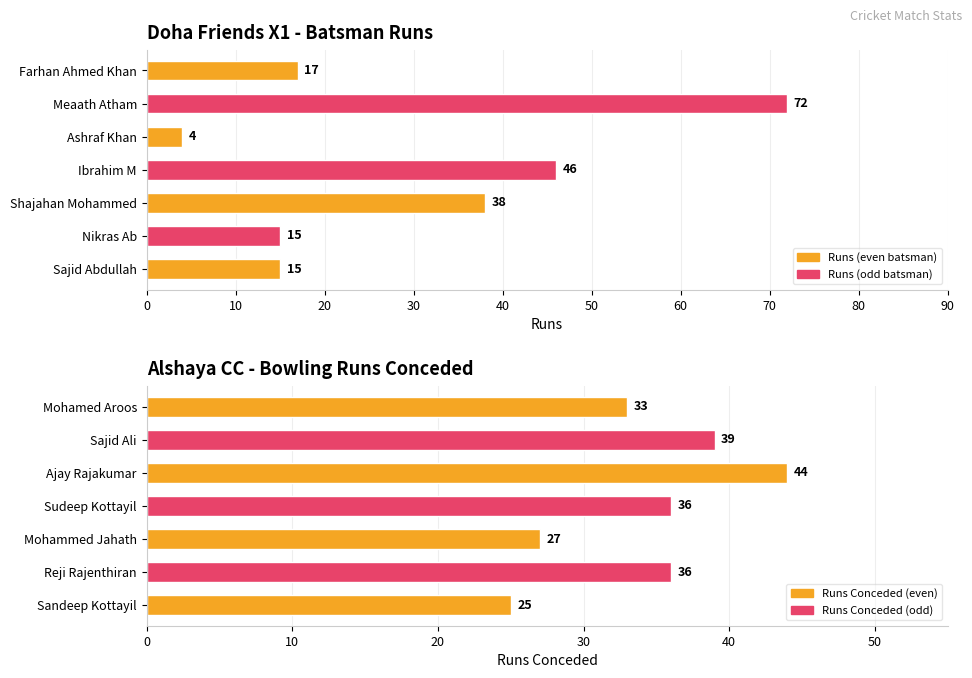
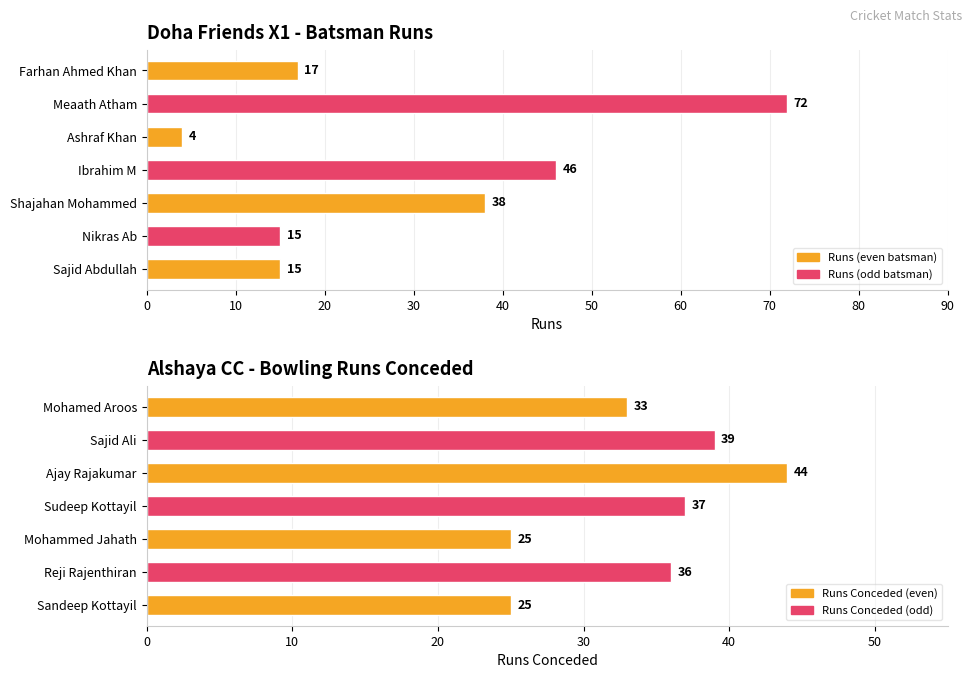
Alshaya CC - Bowling Runs Conceded, Sudeep Kottayil: 36 -> 37
Alshaya CC - Bowling Runs Conceded, Mohammed Jahath: 27 -> 25
